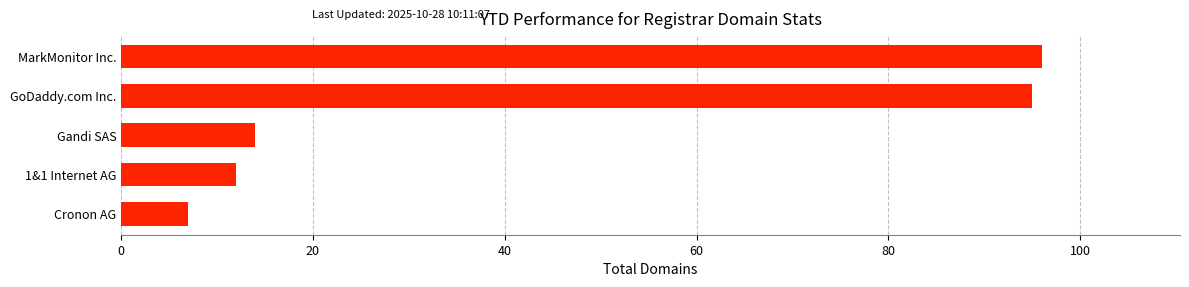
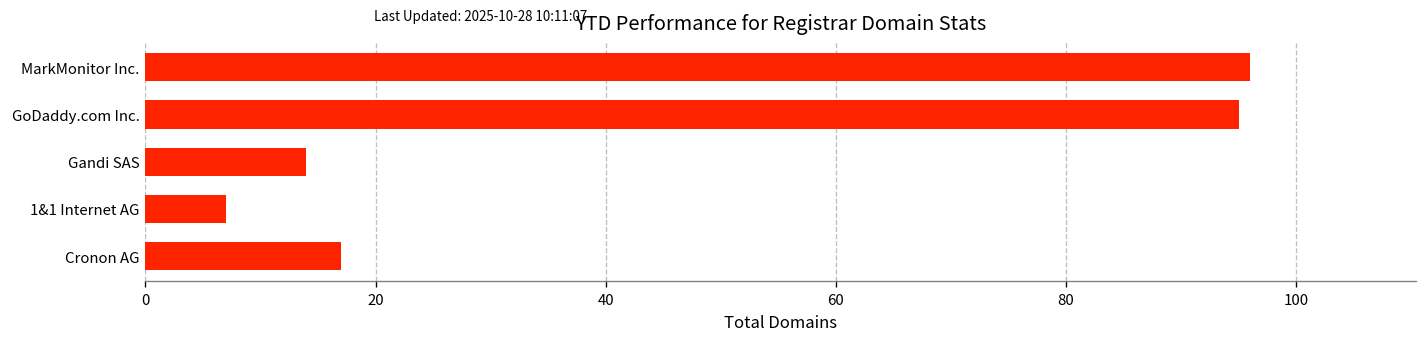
1&1 Internet AG: 12 -> 7
Cronon AG: 7 -> 17
